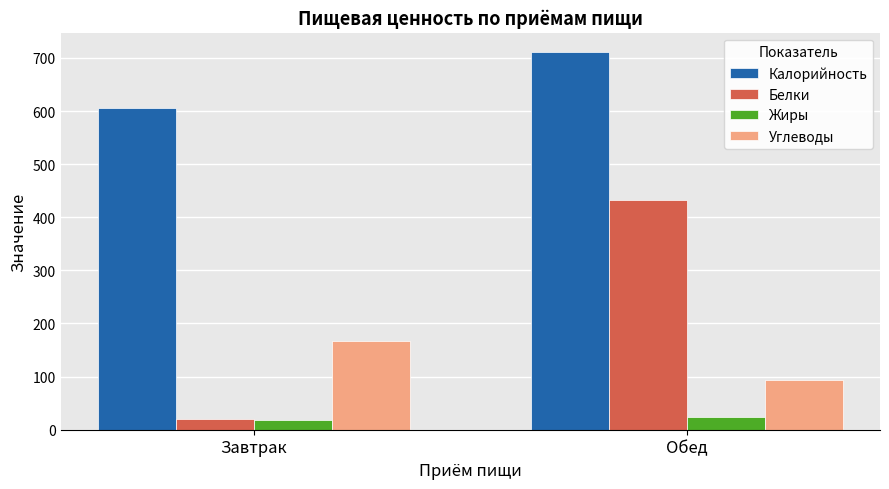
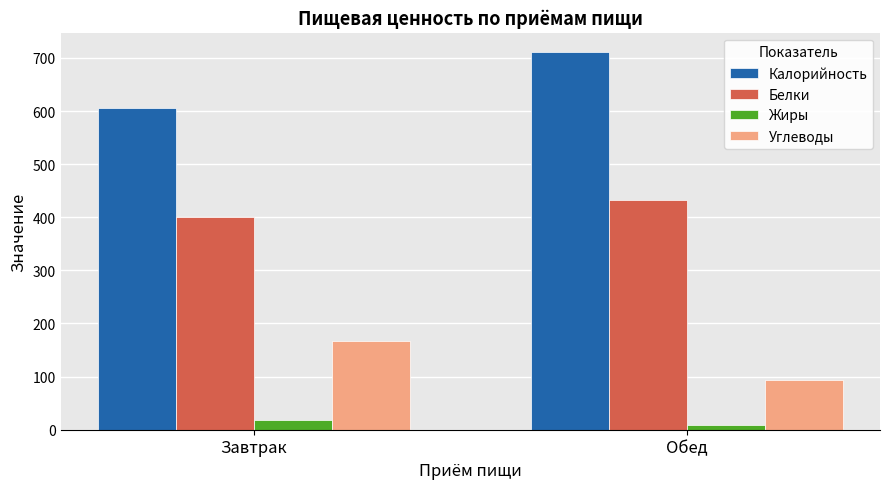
Белки, Завтрак: 20 -> 400
Жиры, Обед: 20 -> 10
